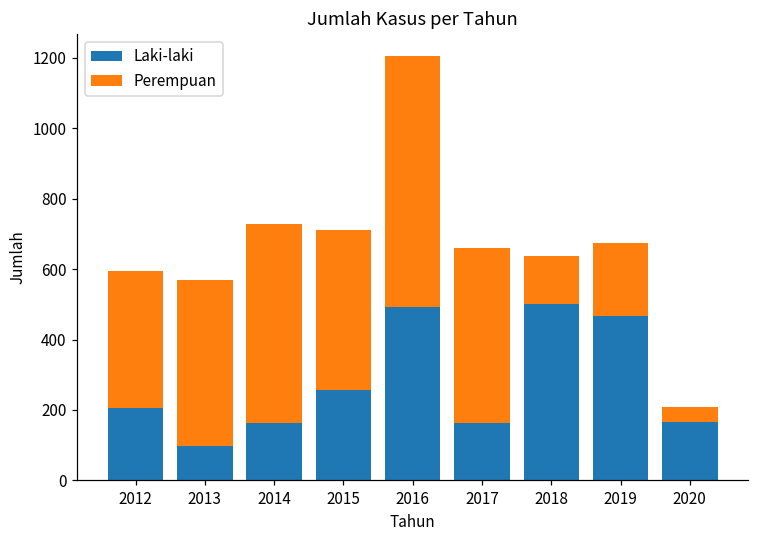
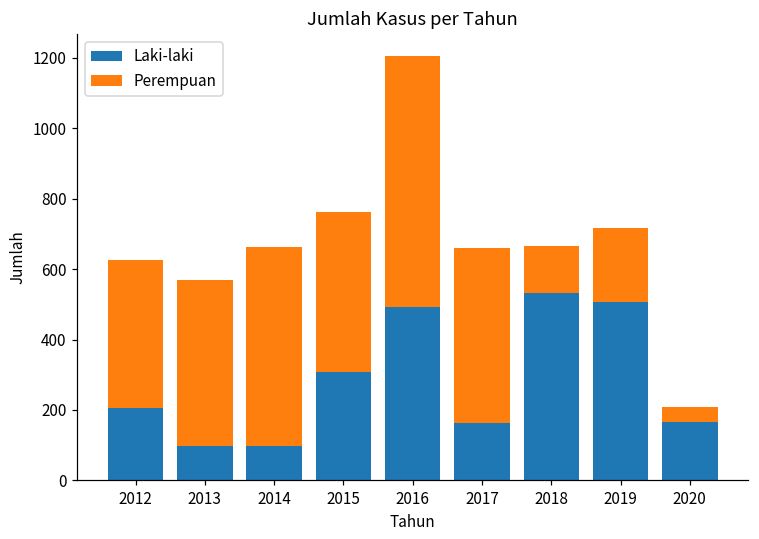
Perempuan, 2012: 390 -> 420
Laki-laki, 2014: 160 -> 100
Laki-laki, 2015: 260 -> 310
Laki-laki, 2018: 500 -> 530
Laki-laki, 2019: 470 -> 510
